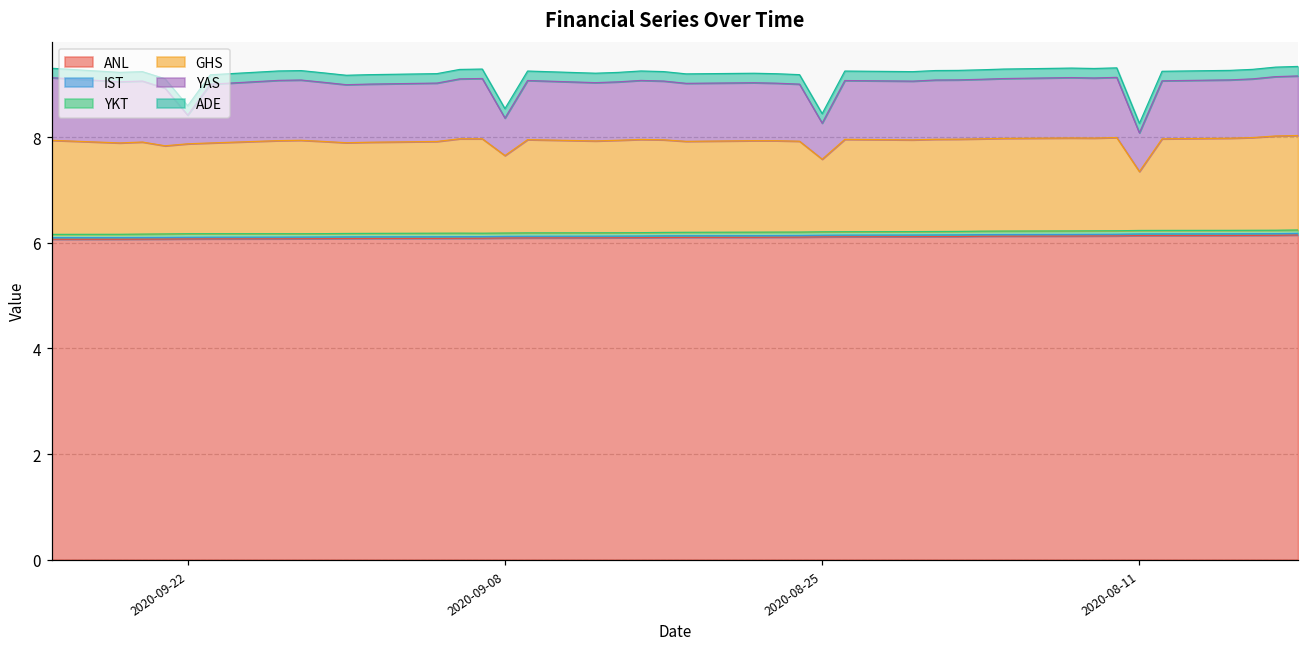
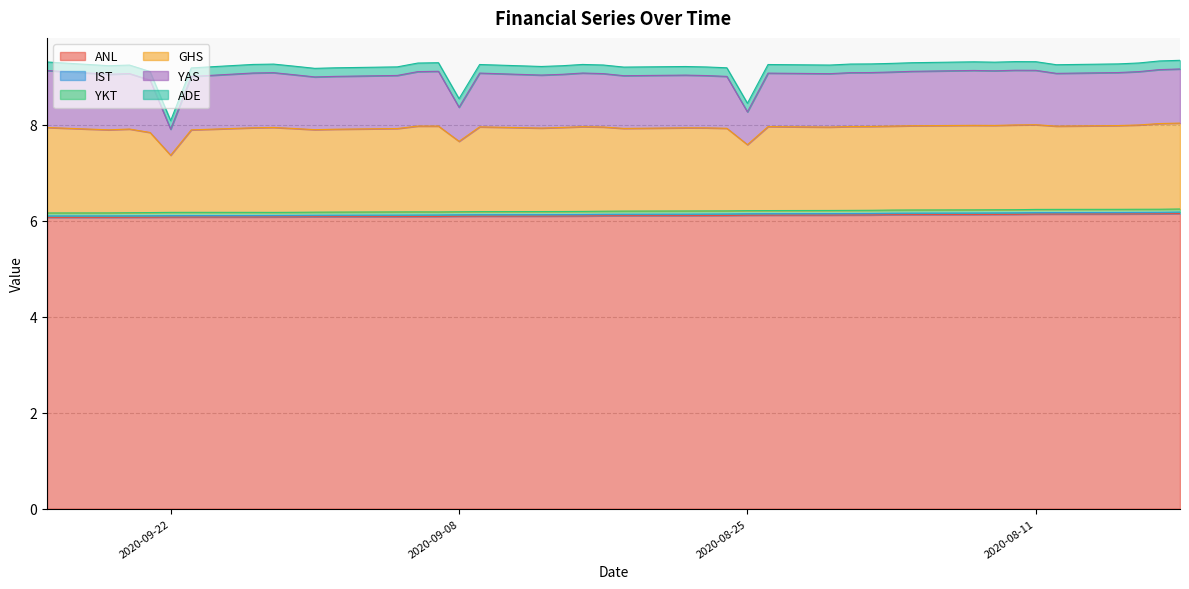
GHS, 2020-09-22: 1.7 -> 1.2
GHS, 2020-08-11: 1.1 -> 1.8
YAS, 2020-08-11: 0.7 -> 1.1
